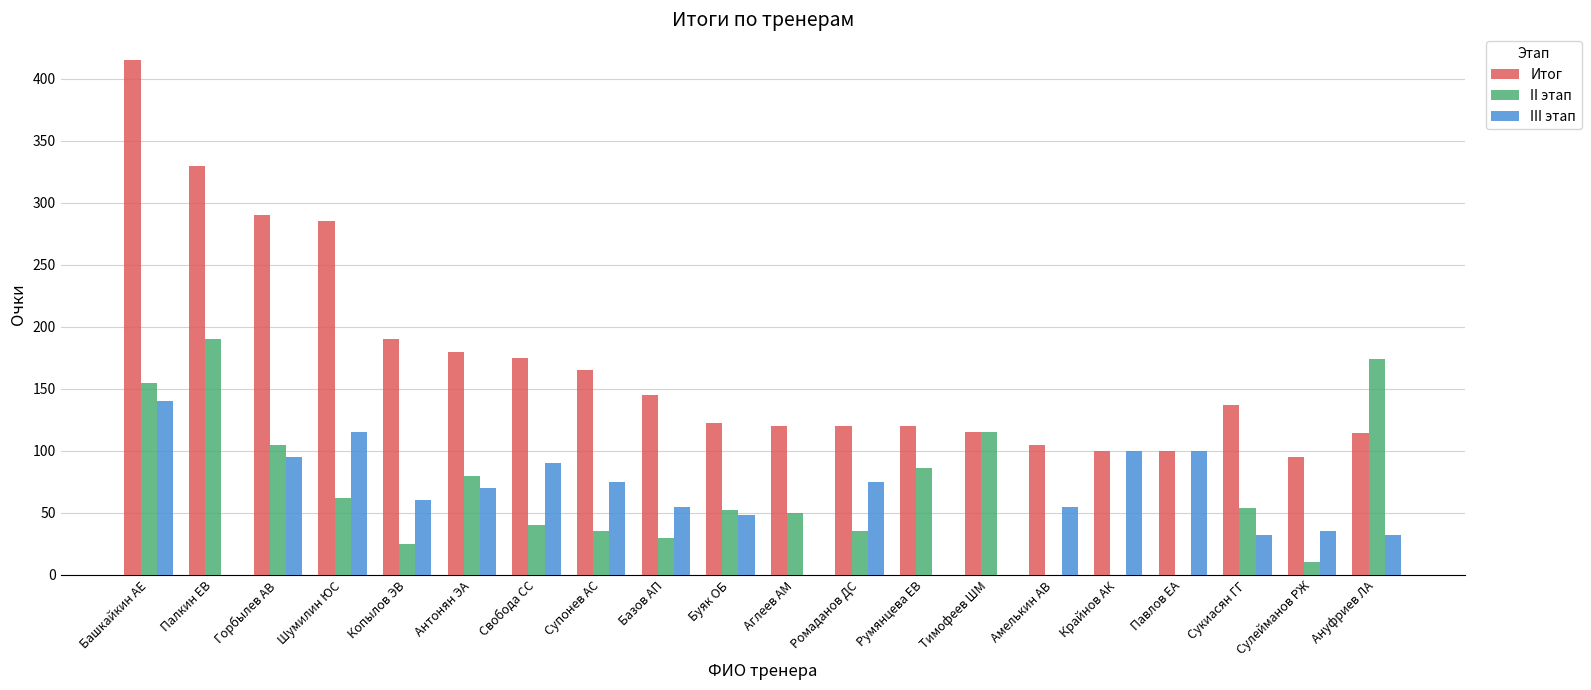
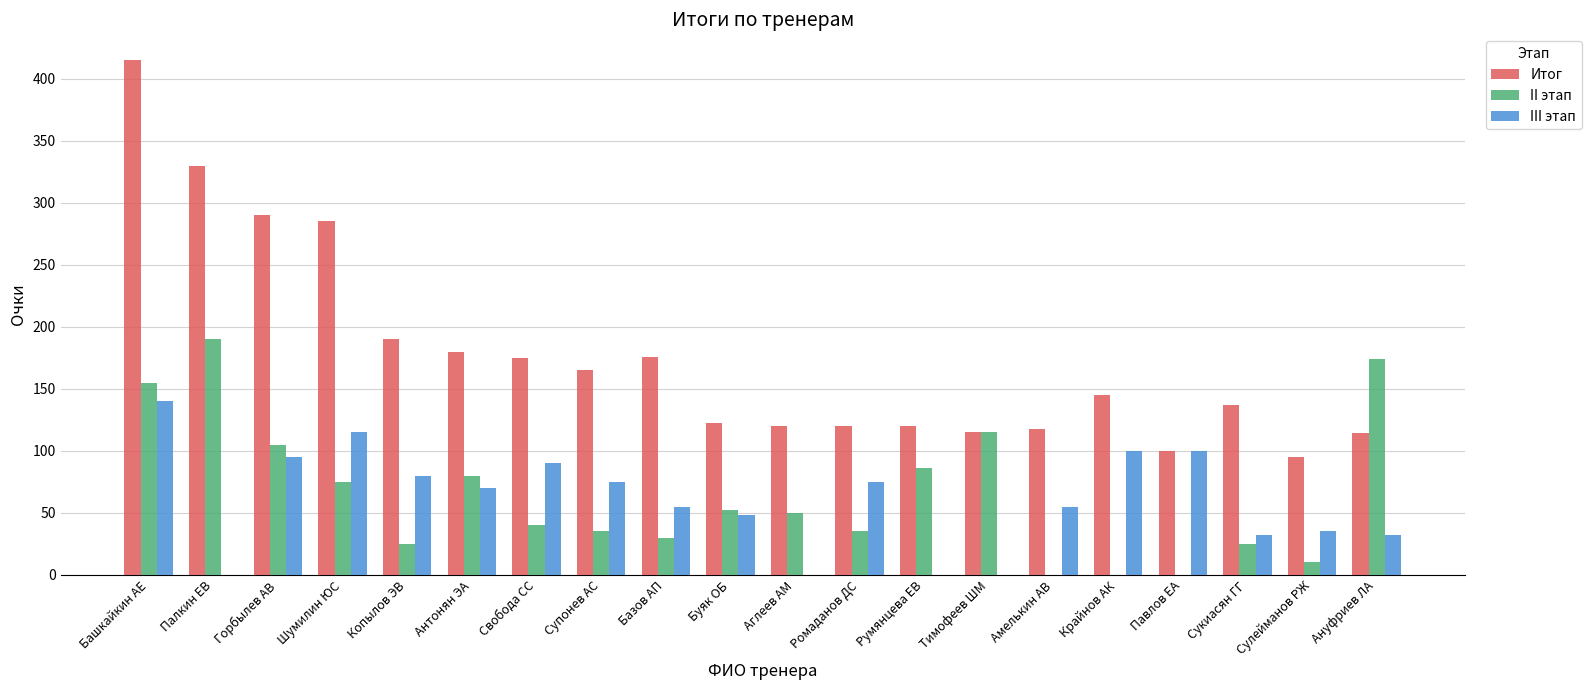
II этап, Шумилин ЮС: 62 -> 75
III этап, Копылов ЭВ: 60 -> 80
Итог, Базов АП: 145 -> 176
Итог, Амелькин АВ: 105 -> 118
Итог, Крайнов АК: 100 -> 145
II этап, Сукиасян ГГ: 54 -> 25
